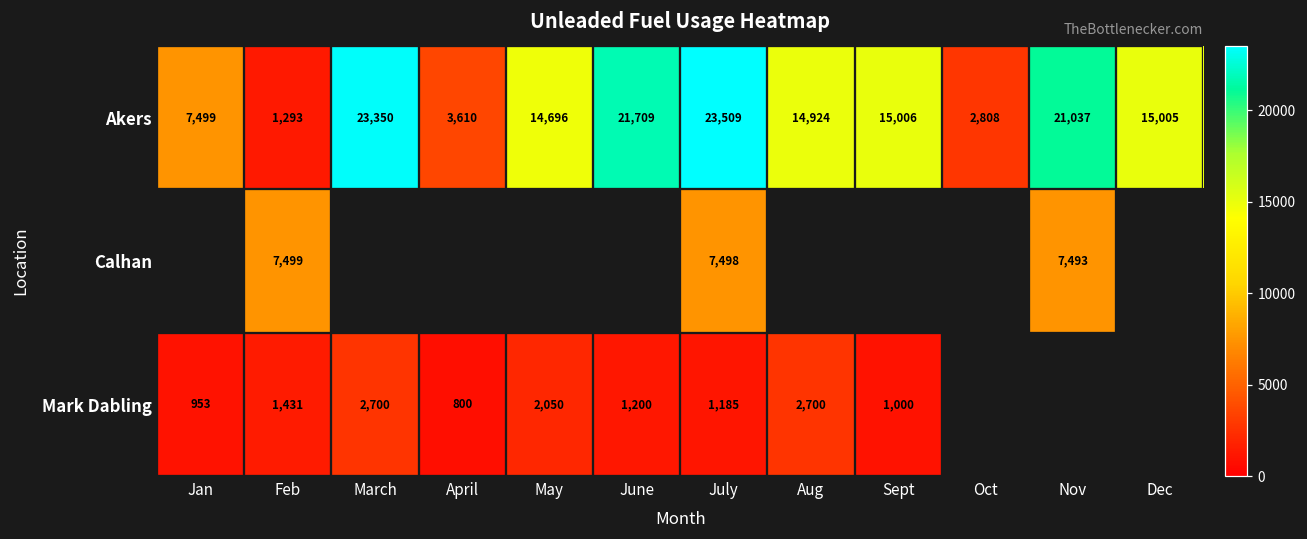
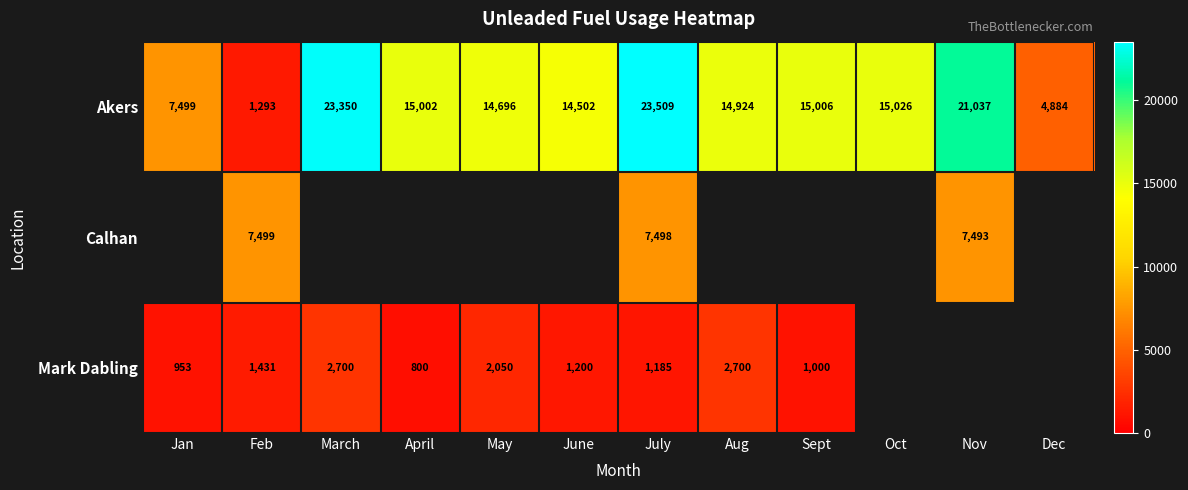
Akers, April: 3,610 -> 15,002
Akers, June: 21,709 -> 14,502
Akers, Oct: 2,808 -> 15,026
Akers, Dec: 15,005 -> 4,884
